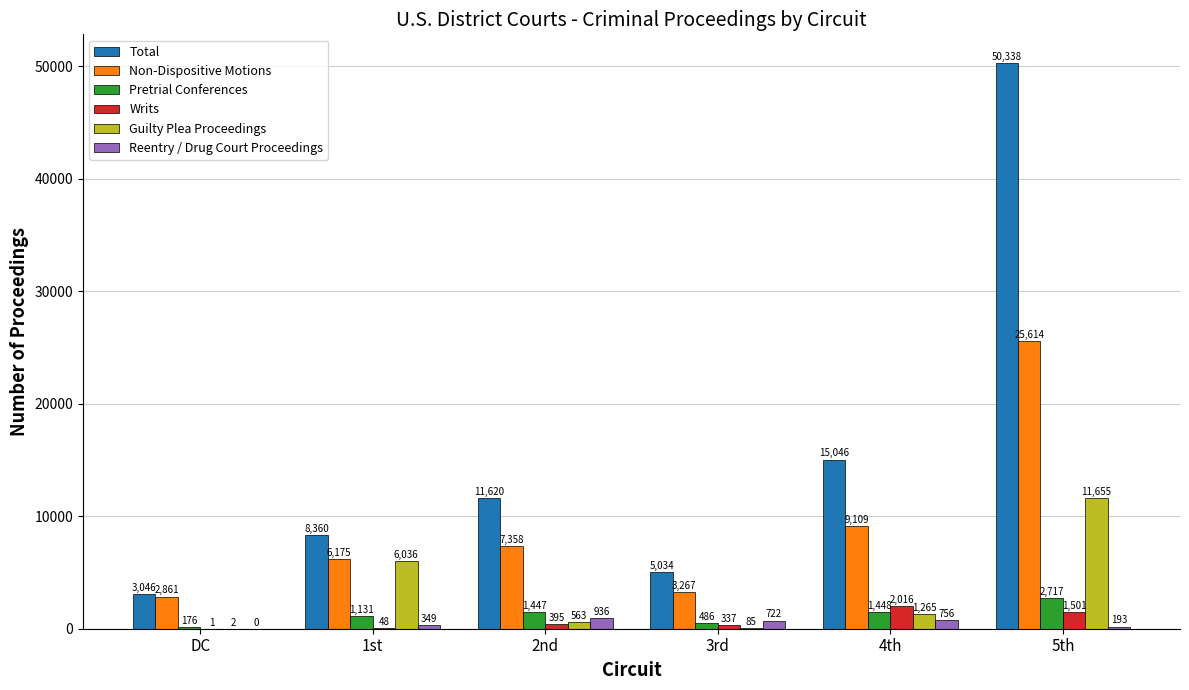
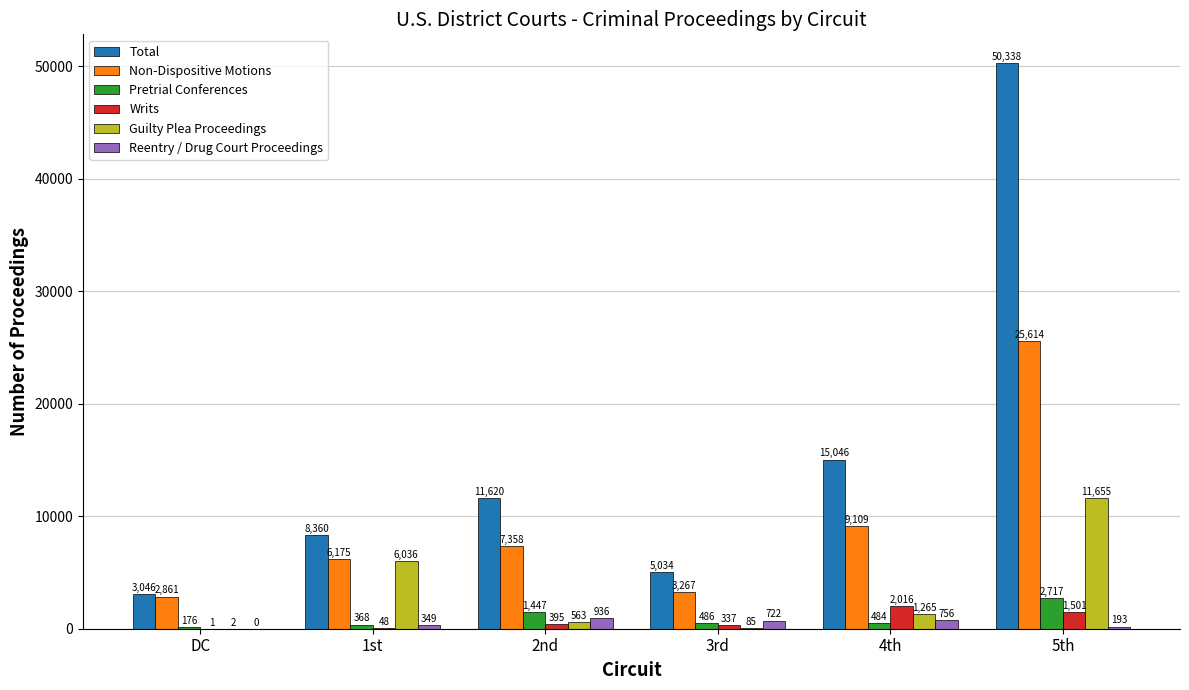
Pretrial Conferences, 1st: 1,131 -> 368
Pretrial Conferences, 4th: 1,448 -> 484
